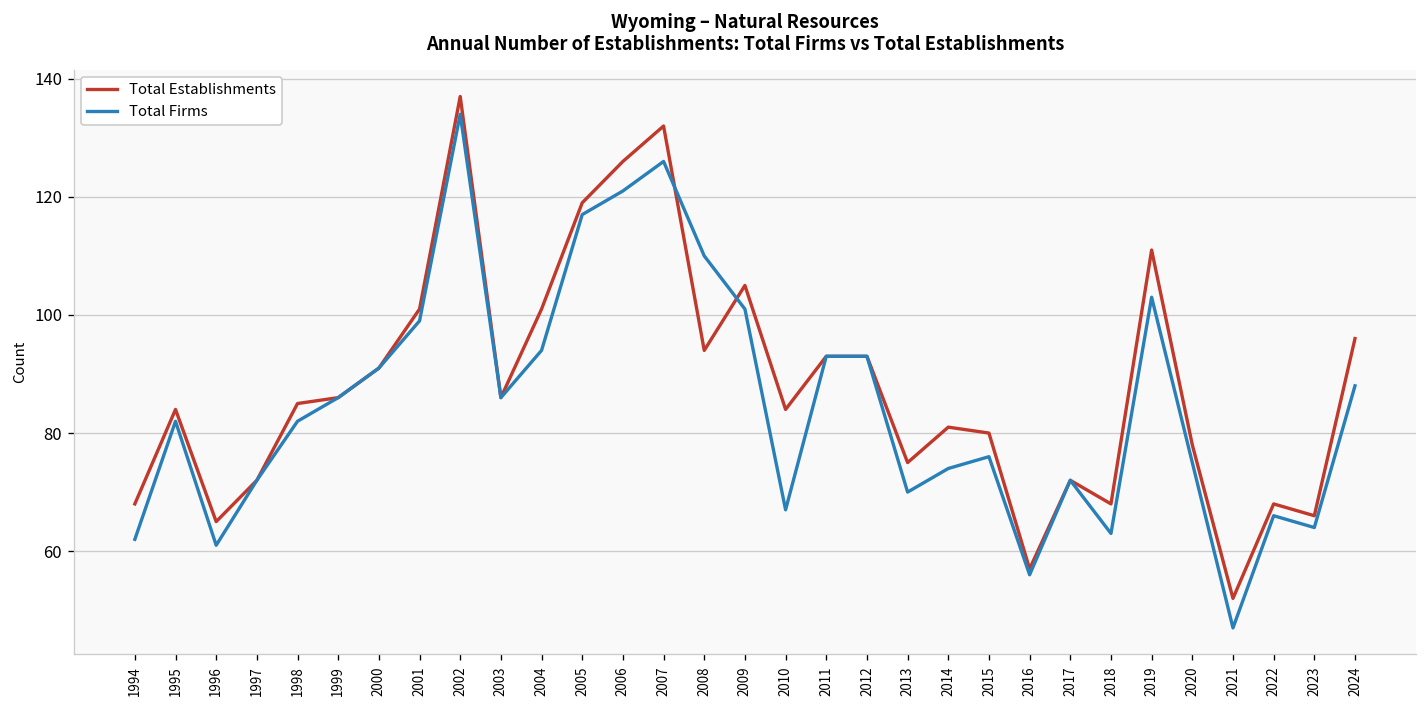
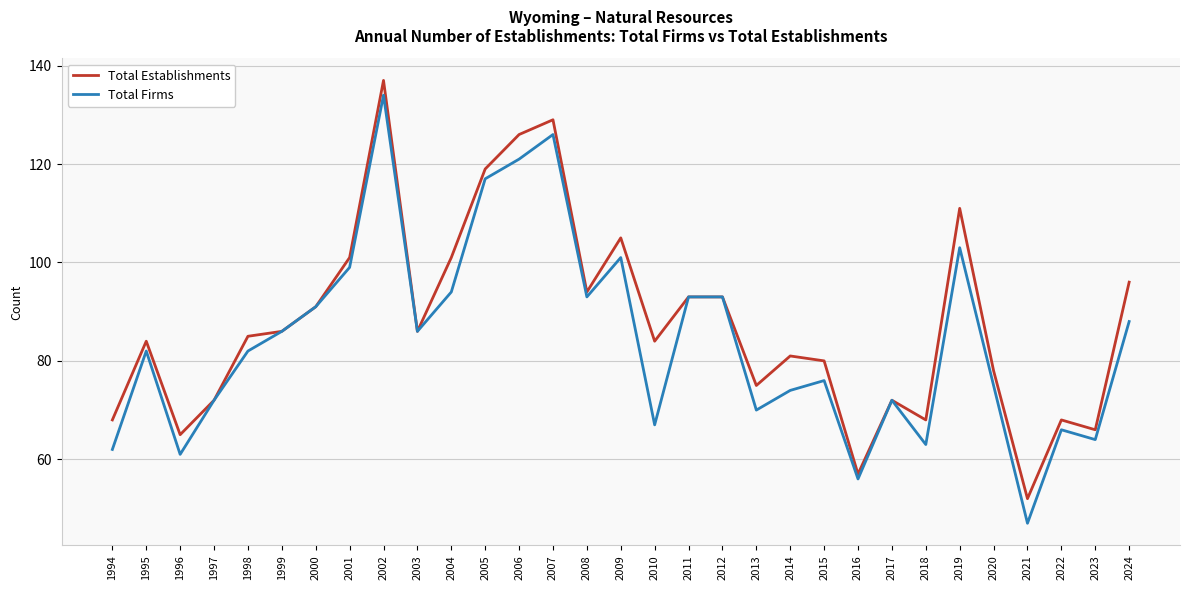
Total Establishments, 2007: 132 -> 129
Total Firms, 2008: 110 -> 93
